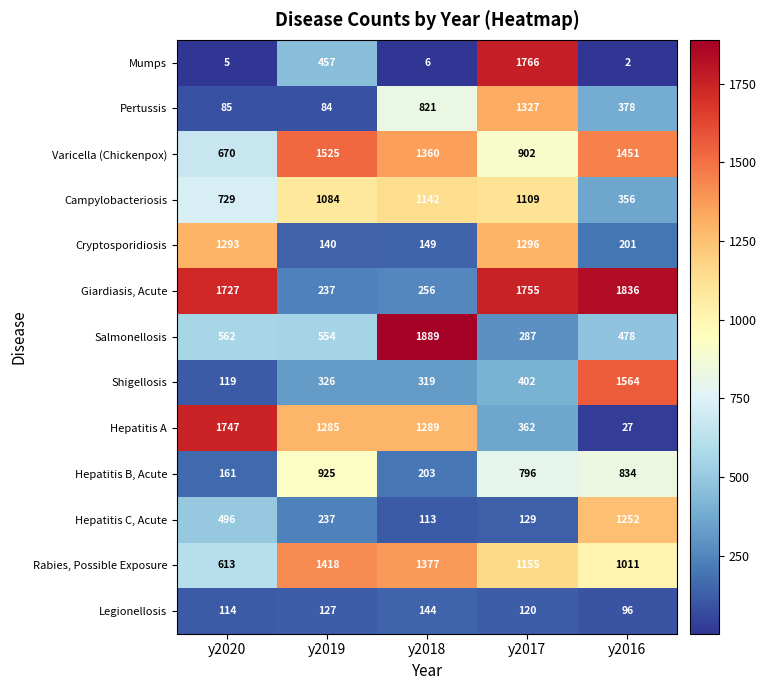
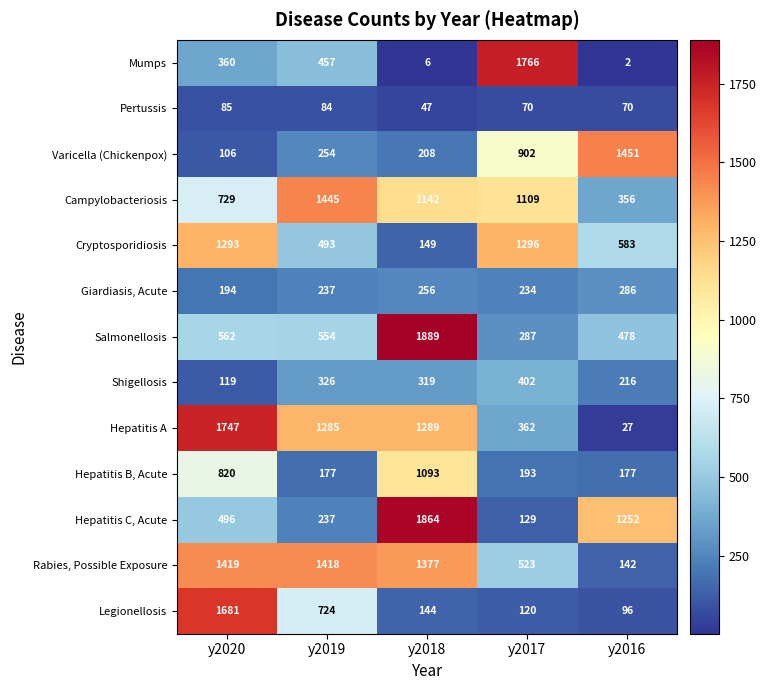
Mumps, y2020: 5 -> 360
Pertussis, y2018: 821 -> 47
Pertussis, y2017: 1327 -> 70
Pertussis, y2016: 378 -> 70
Varicella (Chickenpox), y2020: 670 -> 106
Varicella (Chickenpox), y2019: 1525 -> 254
Varicella (Chickenpox), y2018: 1360 -> 208
Campylobacteriosis, y2019: 1084 -> 1445
Cryptosporidiosis, y2019: 140 -> 493
Cryptosporidiosis, y2016: 201 -> 583
Giardiasis, Acute, y2020: 1727 -> 194
Giardiasis, Acute, y2017: 1755 -> 234
Giardiasis, Acute, y2016: 1836 -> 286
Shigellosis, y2016: 1564 -> 216
Hepatitis B, Acute, y2020: 161 -> 820
Hepatitis B, Acute, y2019: 925 -> 177
Hepatitis B, Acute, y2018: 203 -> 1093
Hepatitis B, Acute, y2017: 796 -> 193
Hepatitis B, Acute, y2016: 834 -> 177
Hepatitis C, Acute, y2018: 113 -> 1864
Rabies, Possible Exposure, y2020: 613 -> 1419
Rabies, Possible Exposure, y2017: 1155 -> 523
Rabies, Possible Exposure, y2016: 1011 -> 142
Legionellosis, y2020: 114 -> 1681
Legionellosis, y2019: 127 -> 724
